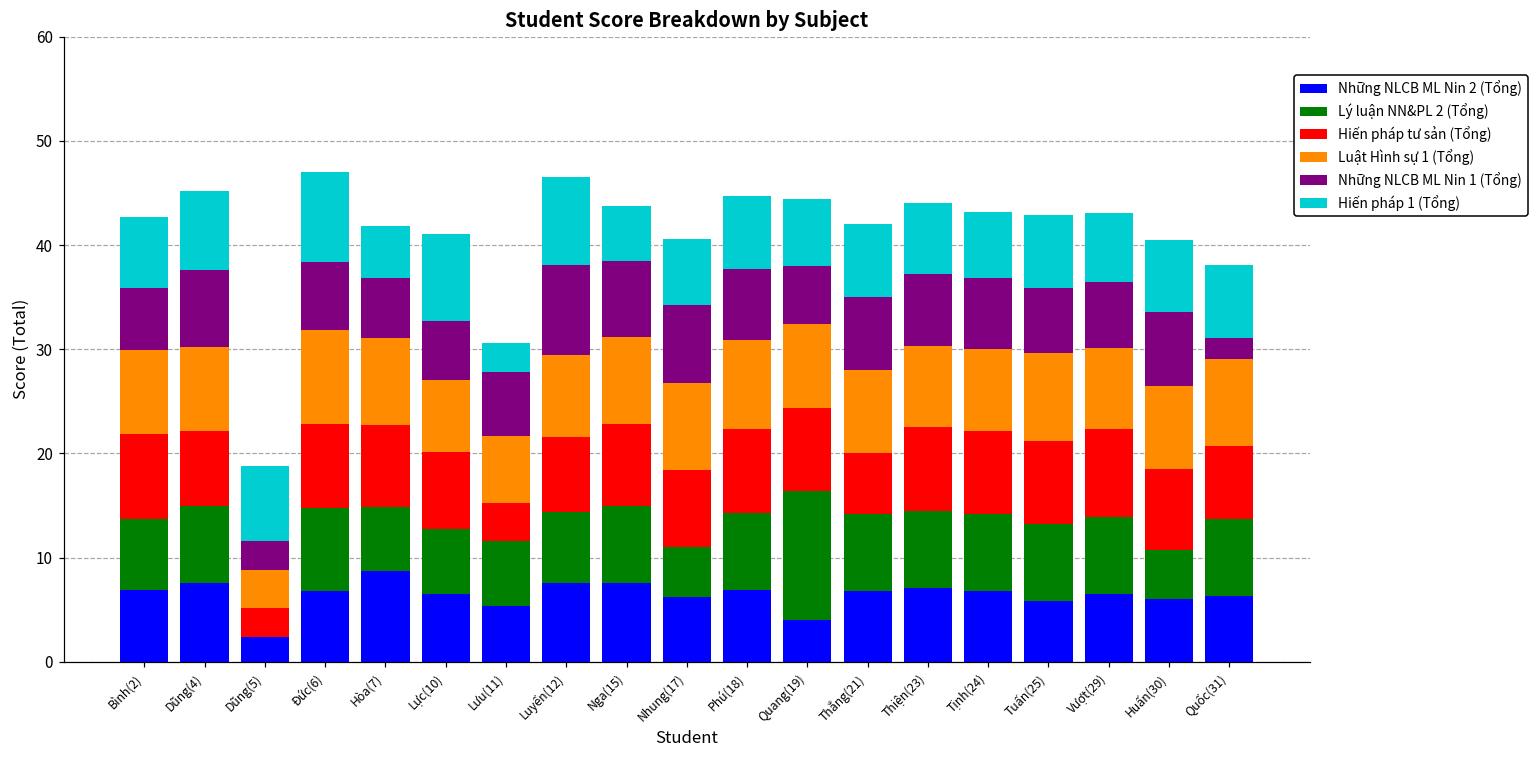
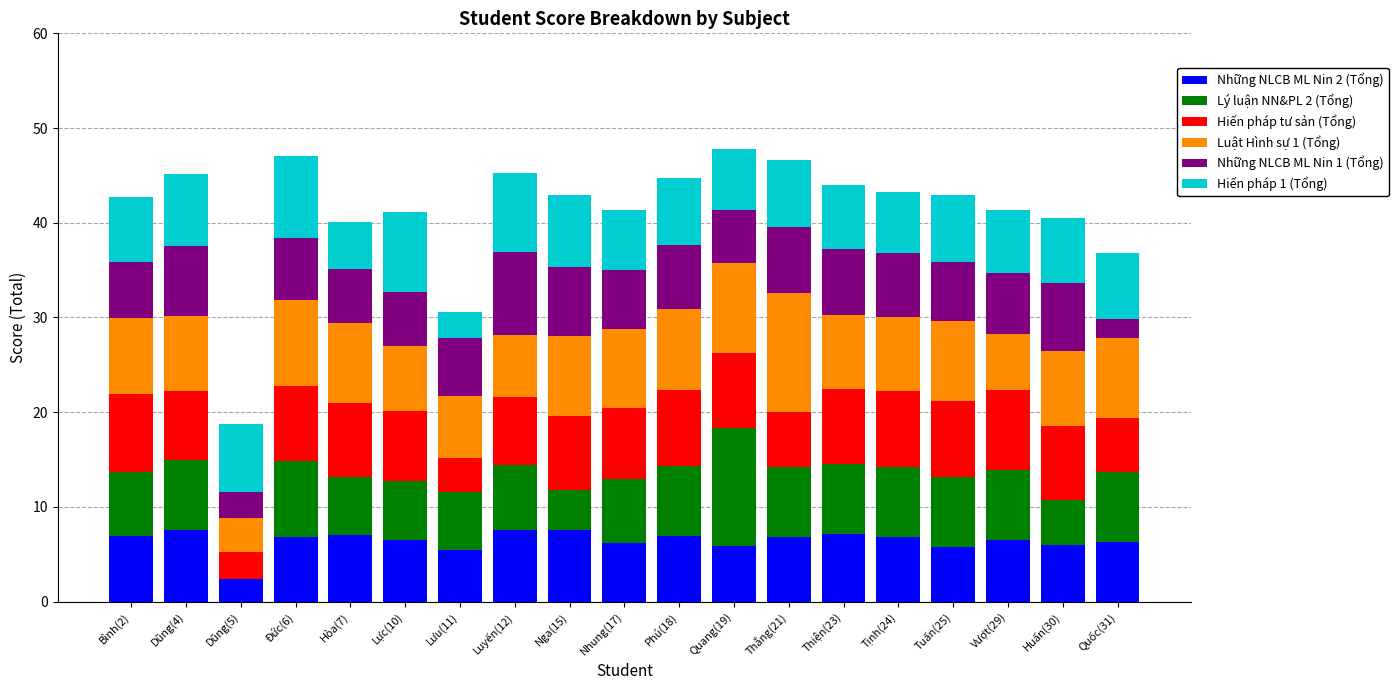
Những NLCB ML Nin 2 (Tổng), Hòa(7): 9 -> 7
Luật Hình sự 1 (Tổng), Luyến(12): 8 -> 7
Lý luận NN&PL 2 (Tổng), Nga(15): 7 -> 4
Hiến pháp 1 (Tổng), Nga(15): 5 -> 8
Lý luận NN&PL 2 (Tổng), Nhung(17): 5 -> 7
Những NLCB ML Nin 1 (Tổng), Nhung(17): 7 -> 6
Những NLCB ML Nin 2 (Tổng), Quang(19): 4 -> 6
Luật Hình sự 1 (Tổng), Quang(19): 8 -> 10
Luật Hình sự 1 (Tổng), Thắng(21): 8 -> 13
Luật Hình sự 1 (Tổng), Vượt(29): 8 -> 6
Hiến pháp tư sản (Tổng), Quốc(31): 7 -> 6
